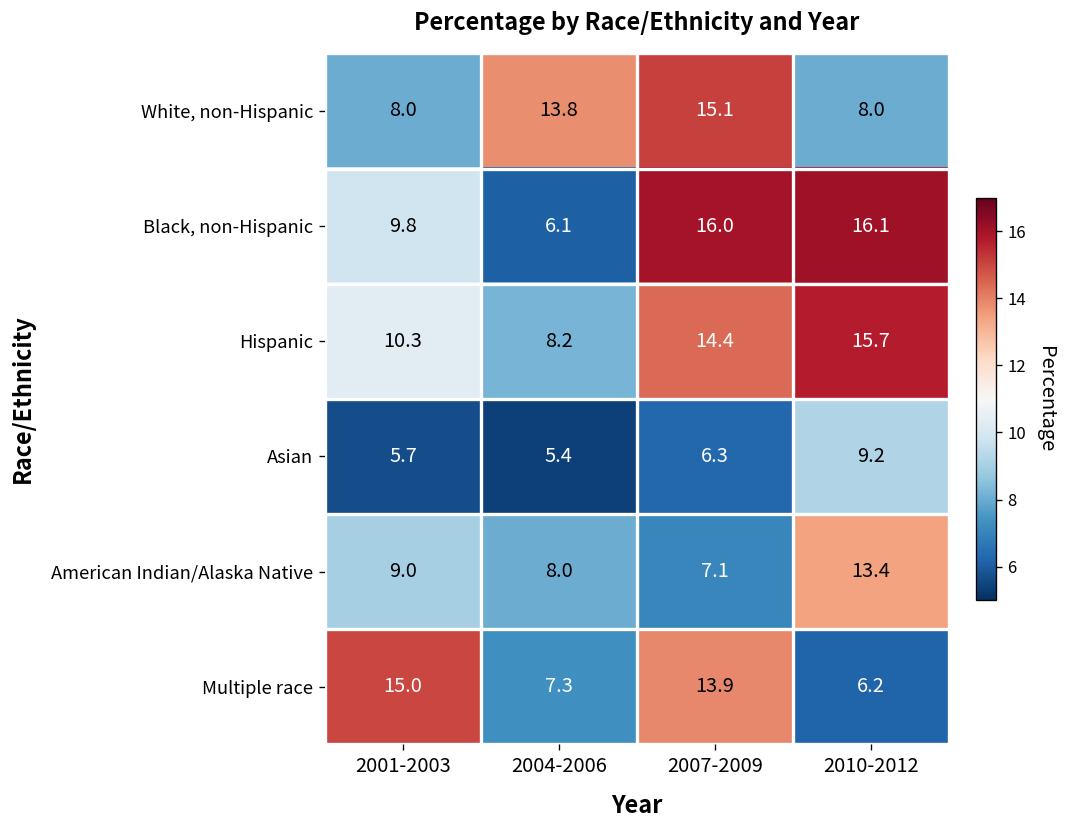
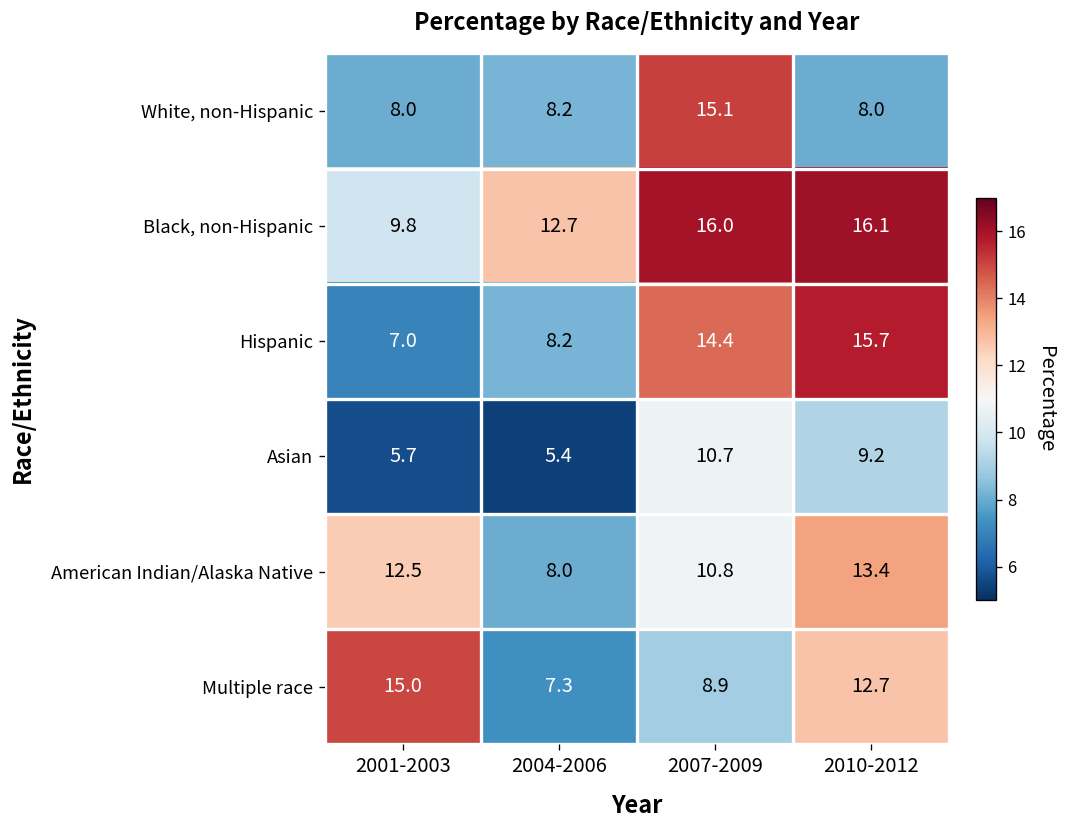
White, non-Hispanic, 2004-2006: 13.8 -> 8.2
Black, non-Hispanic, 2004-2006: 6.1 -> 12.7
Hispanic, 2001-2003: 10.3 -> 7.0
Asian, 2007-2009: 6.3 -> 10.7
American Indian/Alaska Native, 2001-2003: 9.0 -> 12.5
American Indian/Alaska Native, 2007-2009: 7.1 -> 10.8
Multiple race, 2007-2009: 13.9 -> 8.9
Multiple race, 2010-2012: 6.2 -> 12.7
